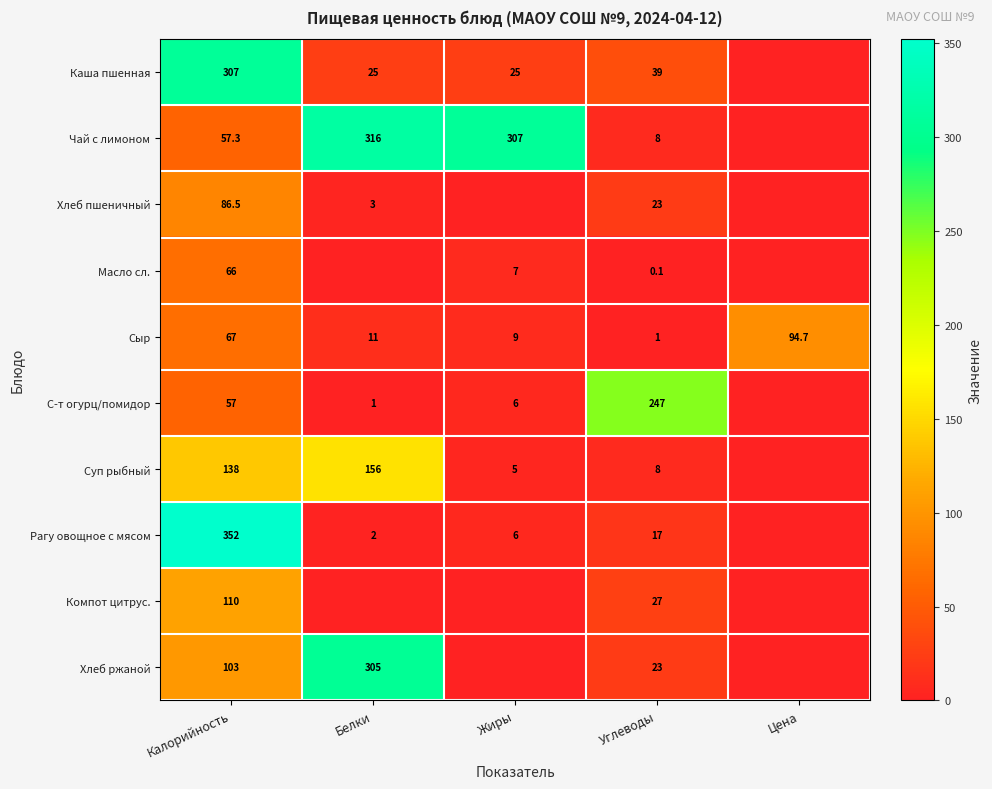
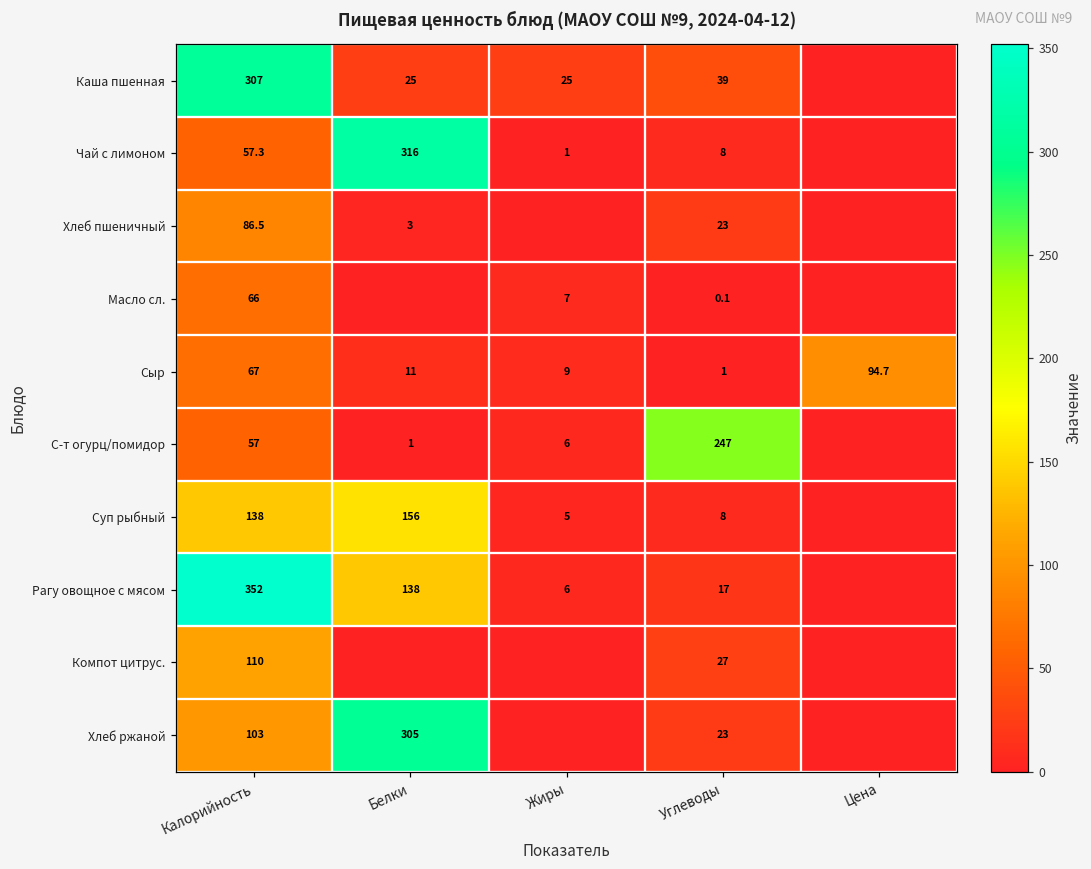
Чай с лимоном, Жиры: 307 -> 1
Рагу овощное с мясом, Белки: 2 -> 138
